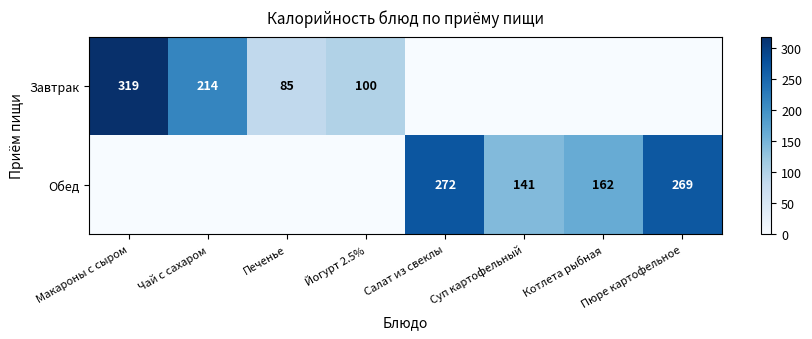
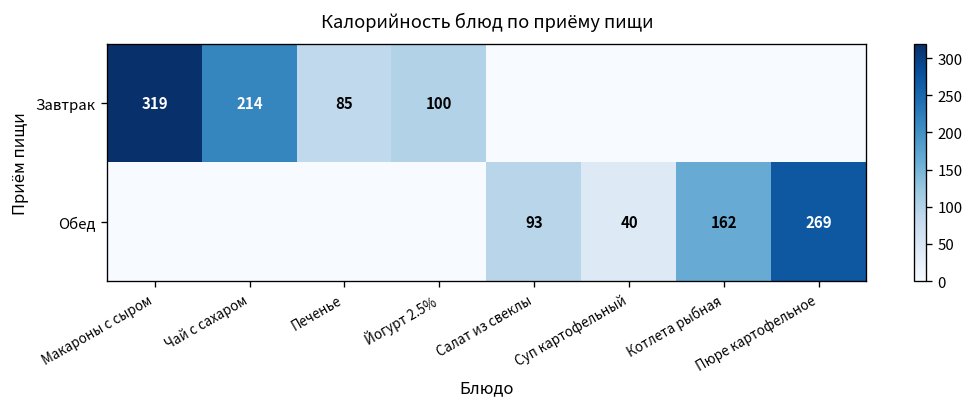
Обед, Салат из свеклы: 272 -> 93
Обед, Суп картофельный: 141 -> 40
